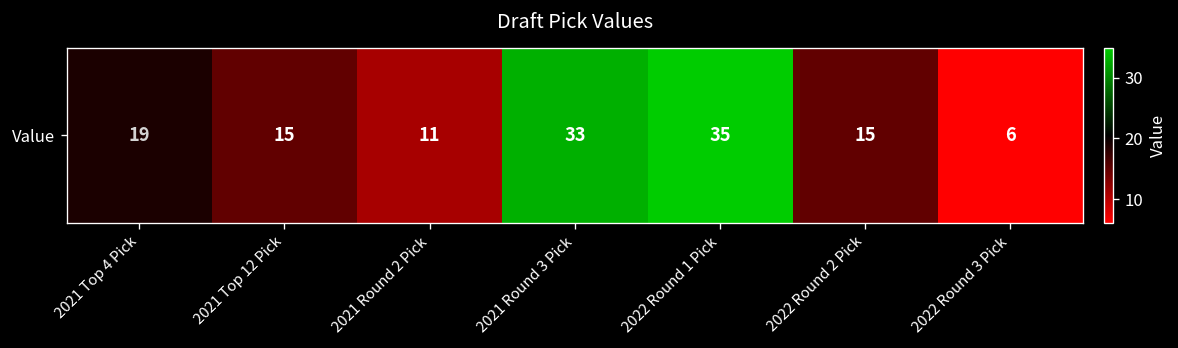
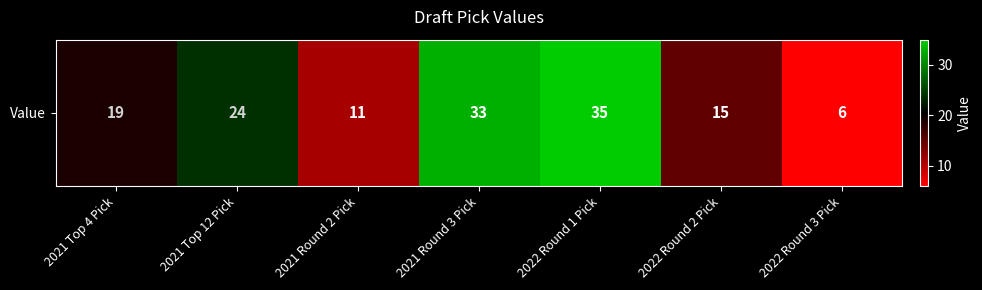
Value, 2021 Top 12 Pick: 15 -> 24
